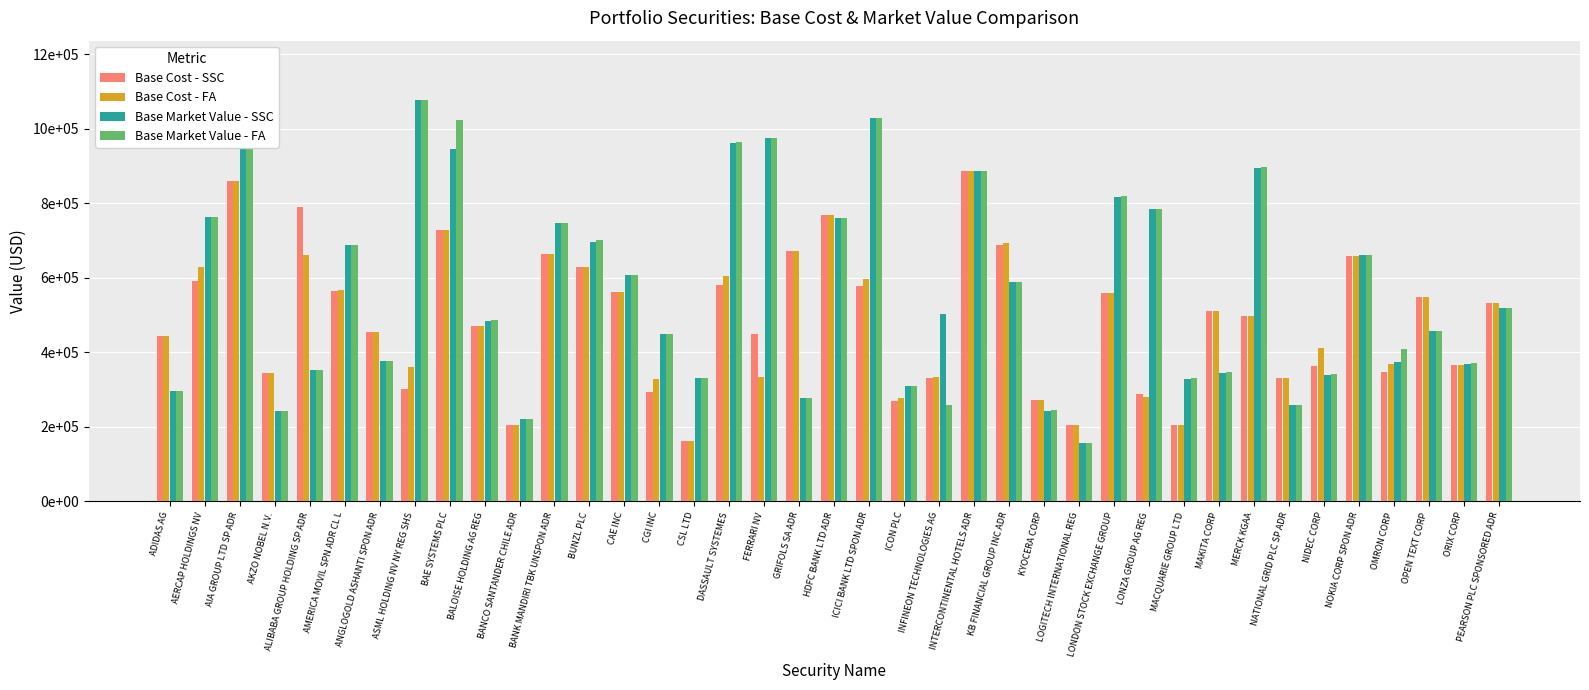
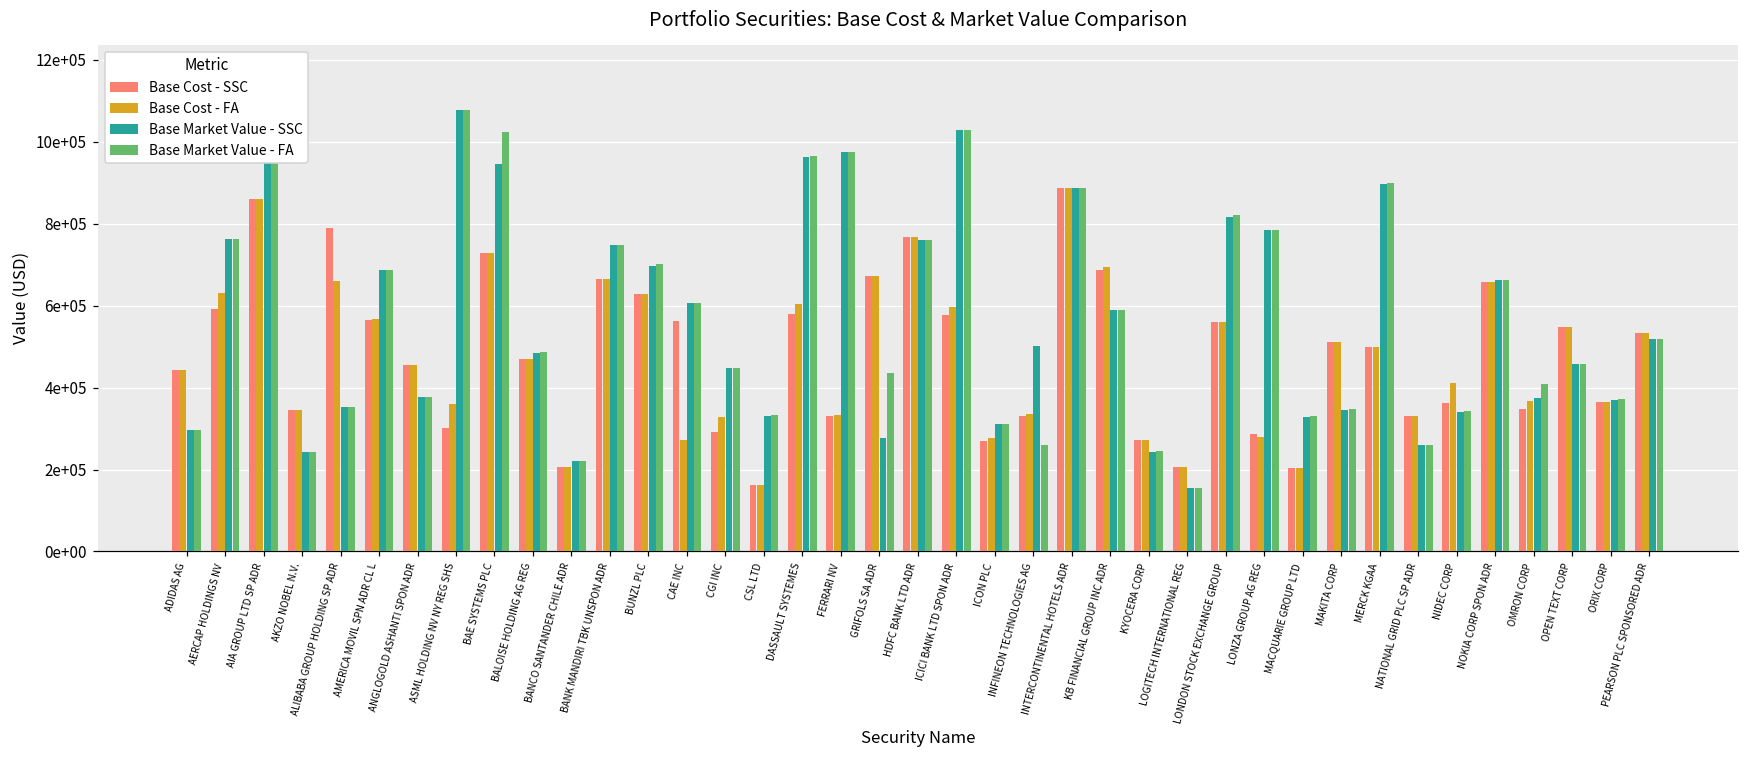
Base Cost - FA, CAE INC: 560000 -> 270000
Base Cost - SSC, FERRARI NV: 450000 -> 330000
Base Market Value - FA, GRIFOLS SA ADR: 280000 -> 440000
